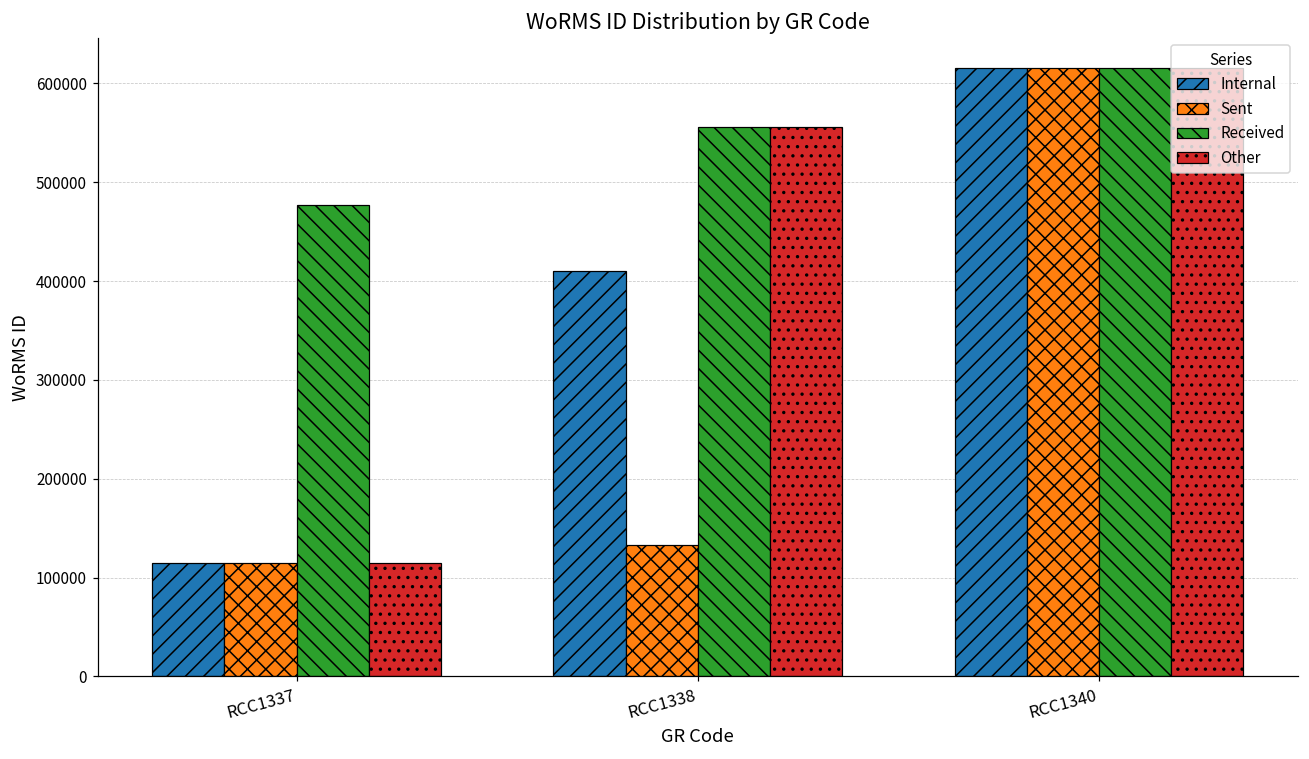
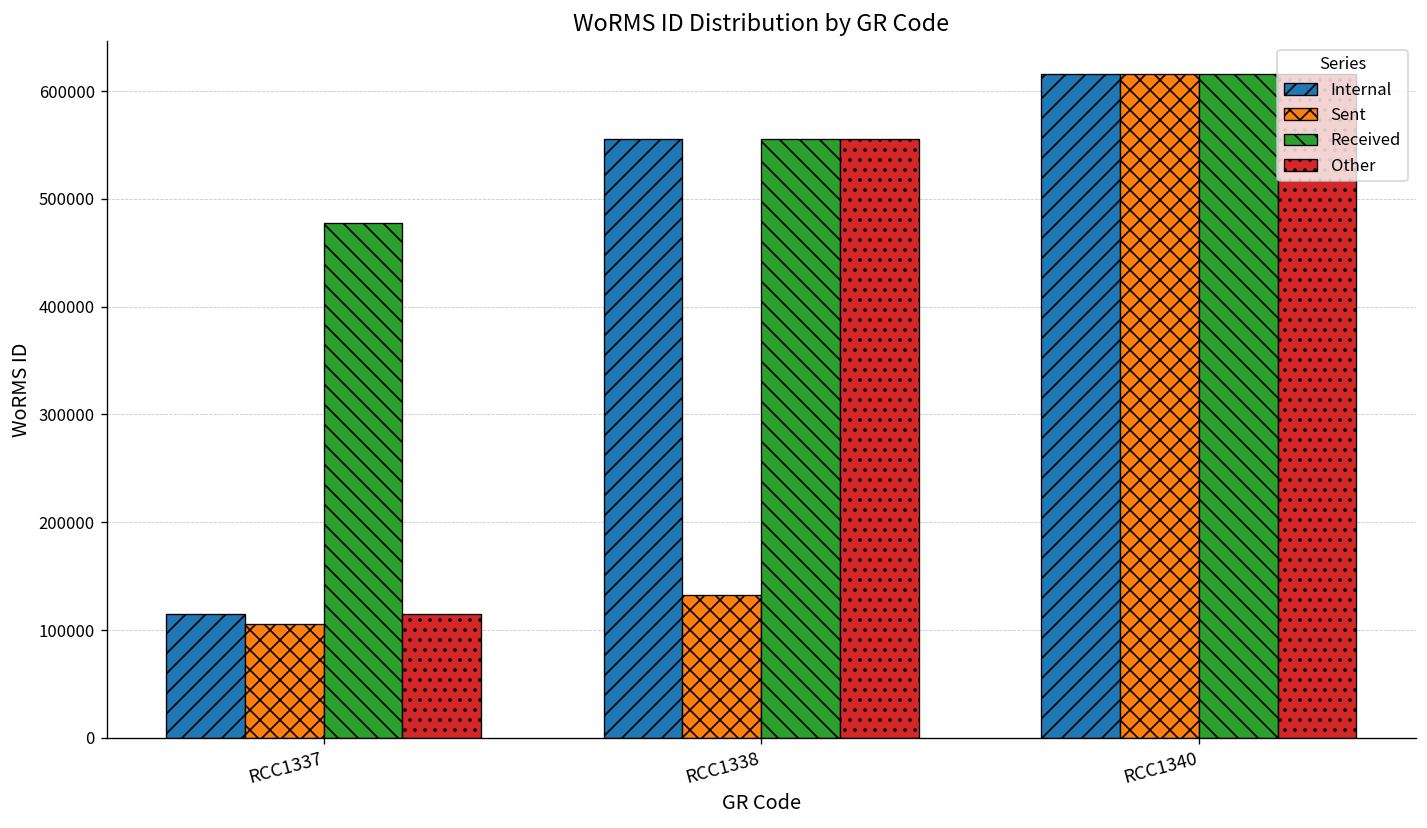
Sent, RCC1337: 120000 -> 110000
Internal, RCC1338: 410000 -> 560000
